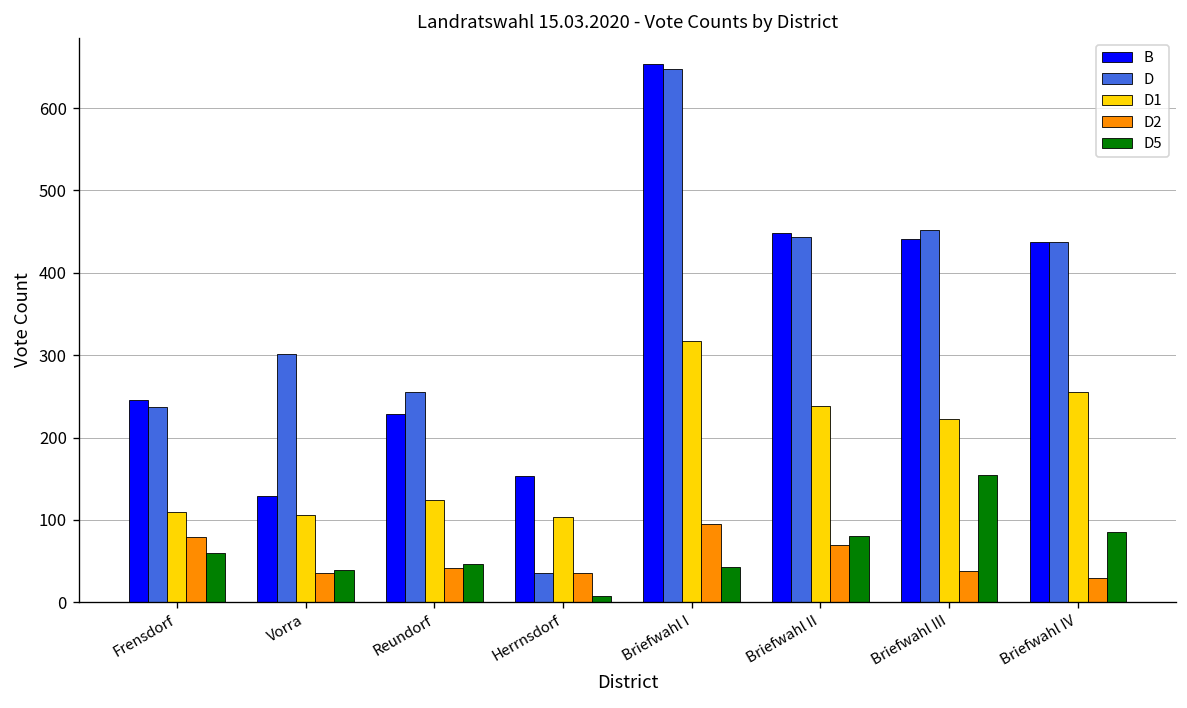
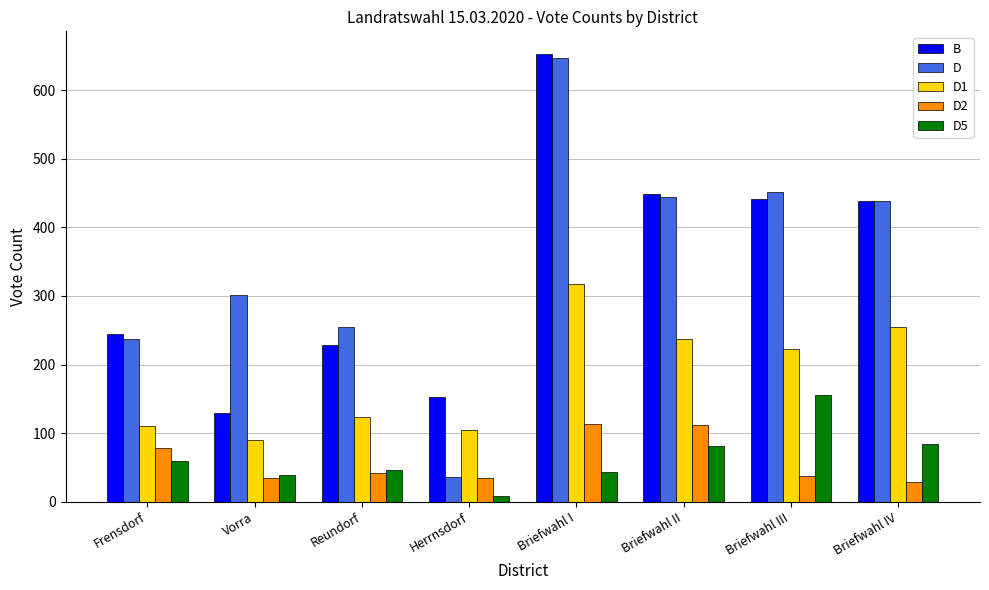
D1, Vorra: 110 -> 90
D2, Briefwahl I: 100 -> 110
D2, Briefwahl II: 70 -> 110
